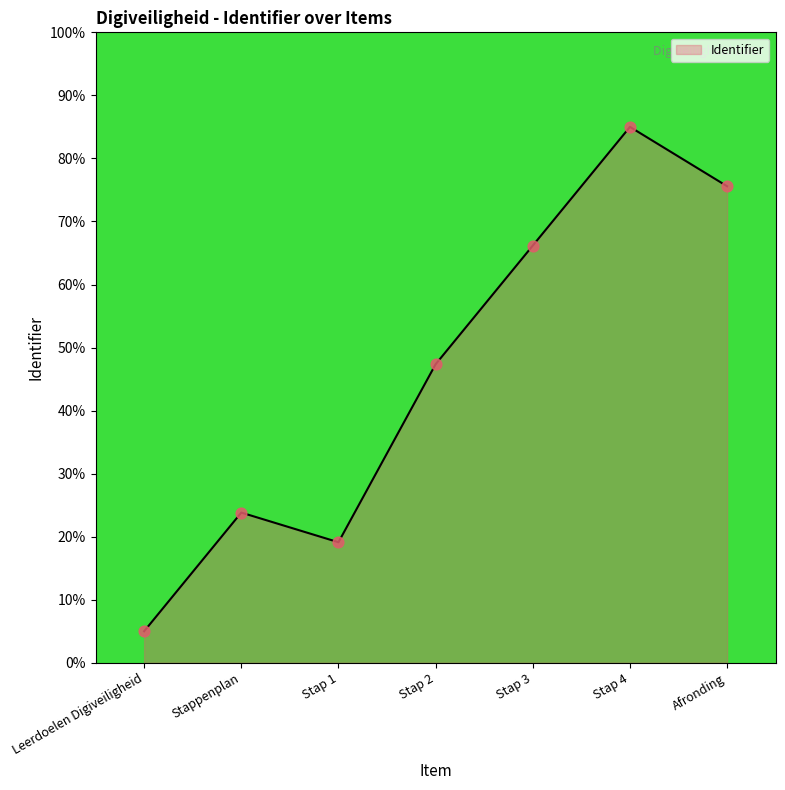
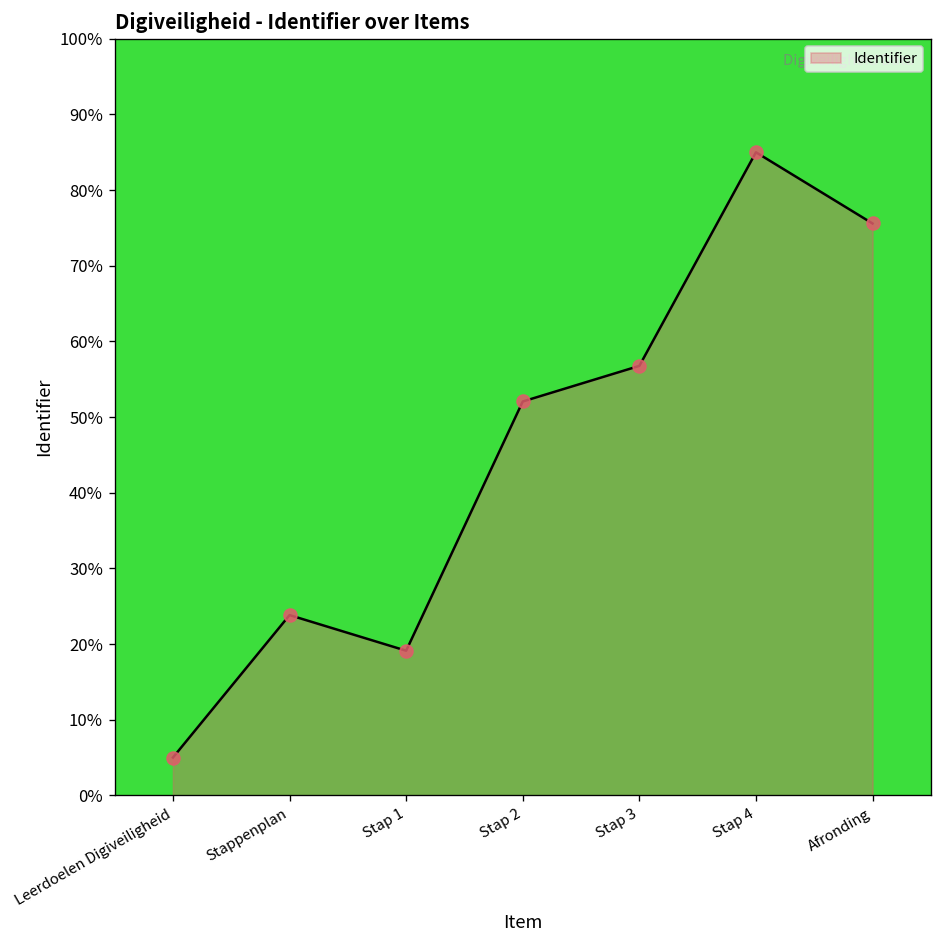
Stap 2: 47% -> 52%
Stap 3: 66% -> 57%
